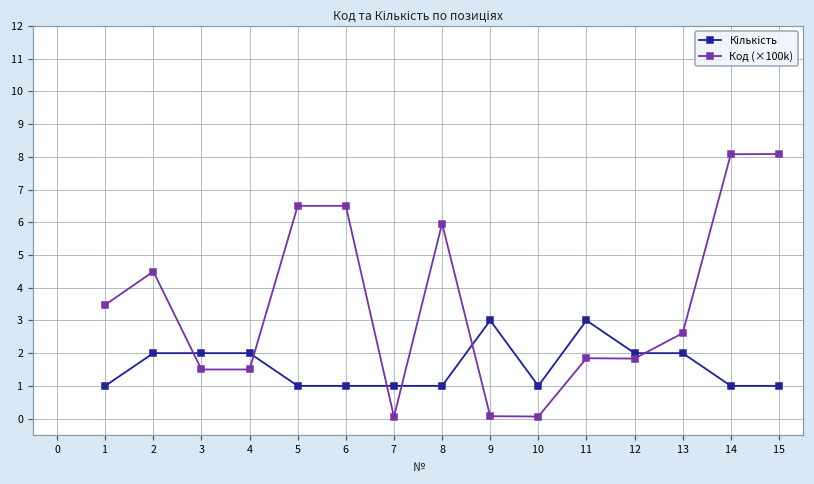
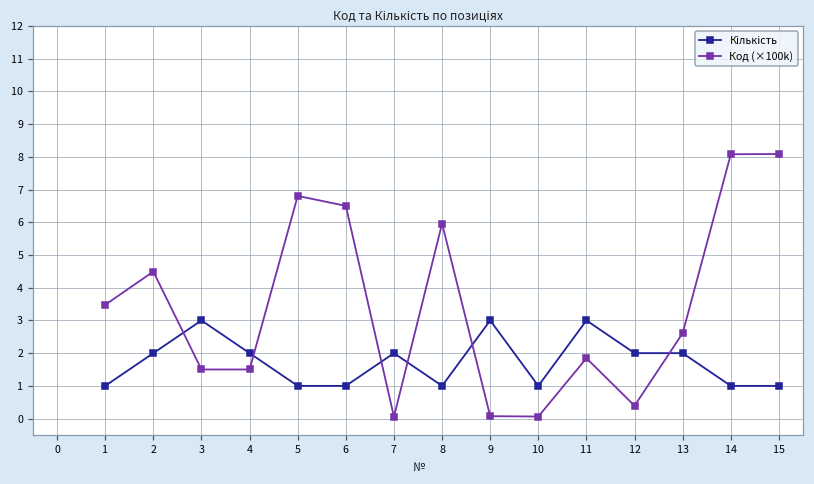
Кількість, 3: 2 -> 3
Код (×100k), 5: 6.5 -> 6.8
Кількість, 7: 1 -> 2
Код (×100k), 12: 1.8 -> 0.4
